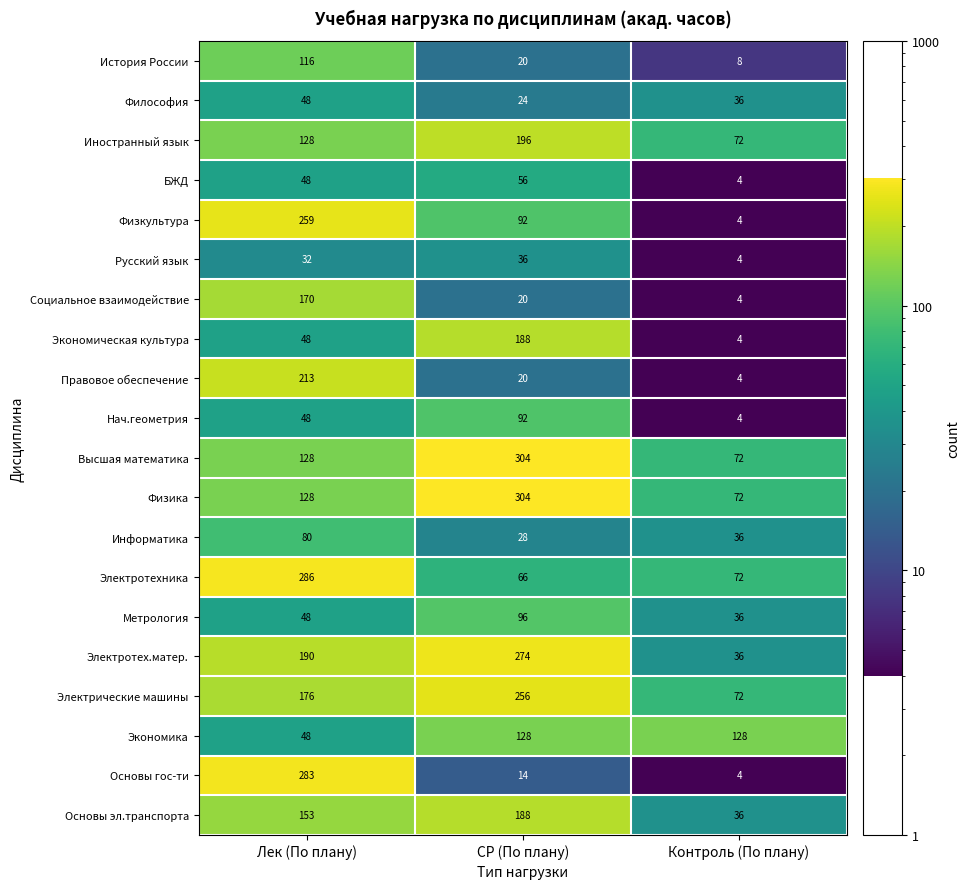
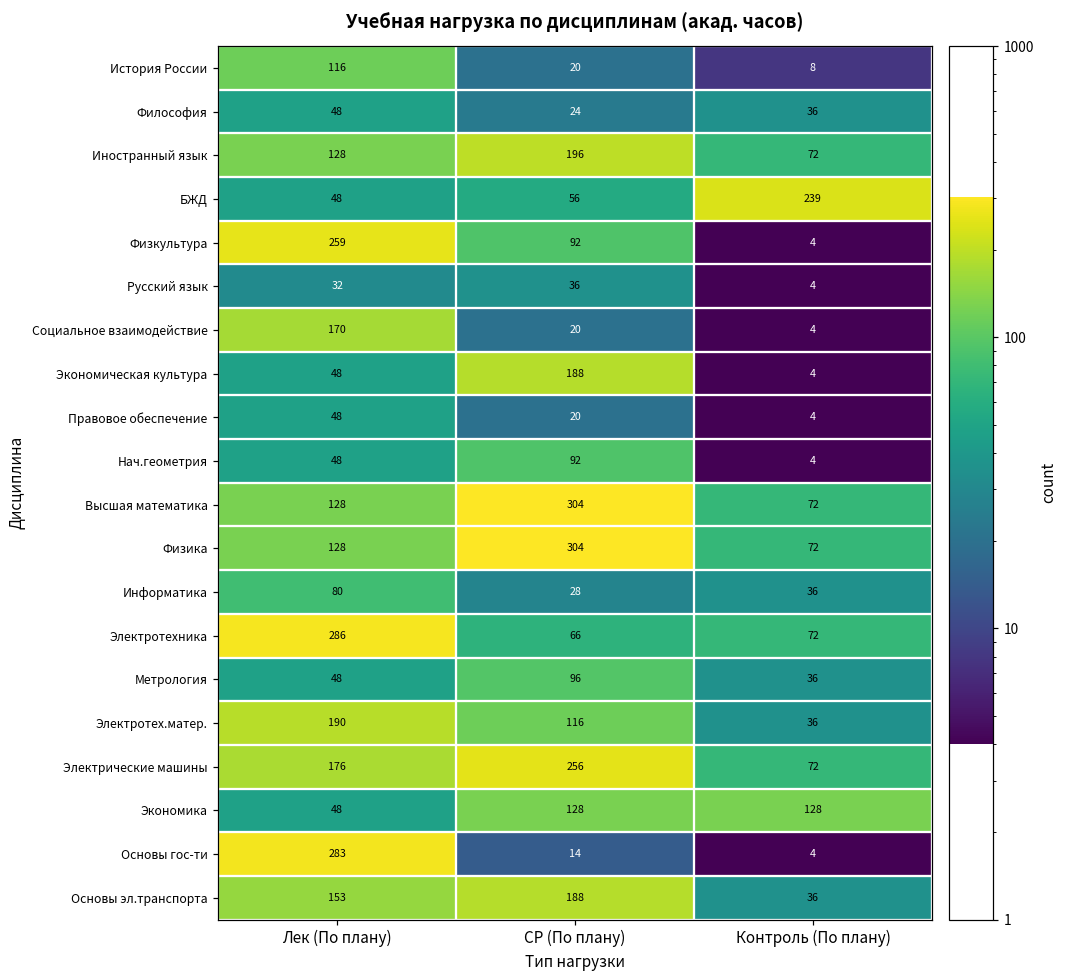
БЖД, Контроль (По плану): 4 -> 239
Правовое обеспечение, Лек (По плану): 213 -> 48
Электротех.матер., СР (По плану): 274 -> 116
